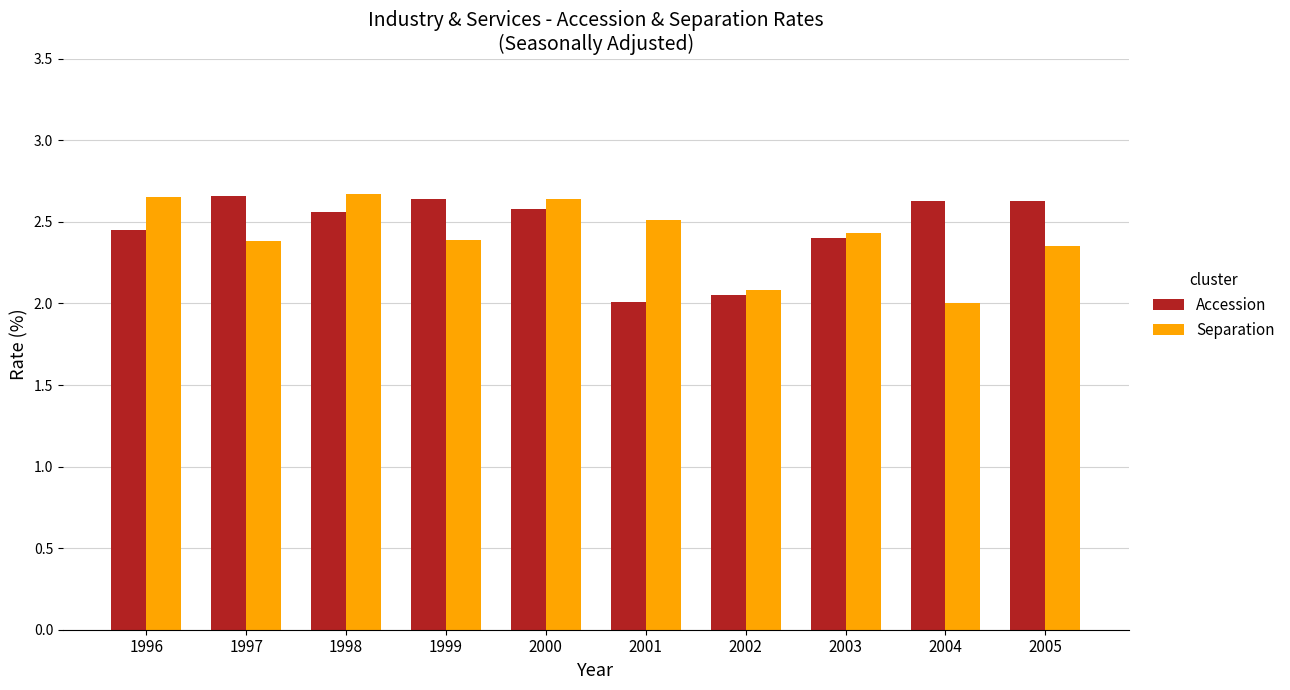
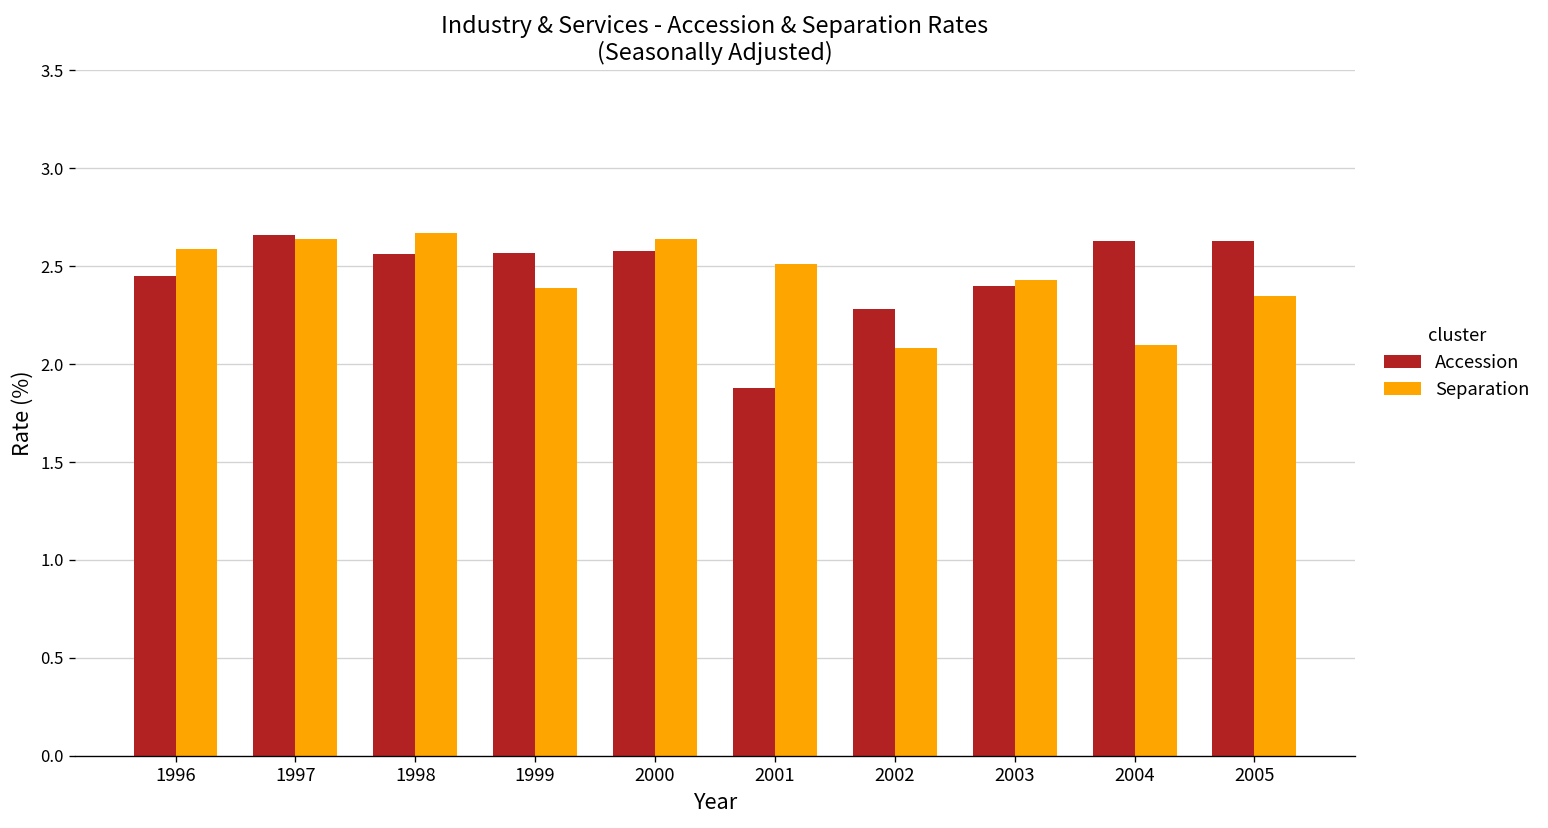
Separation, 1996: 2.65 -> 2.59
Separation, 1997: 2.38 -> 2.64
Accession, 1999: 2.64 -> 2.57
Accession, 2001: 2.01 -> 1.88
Accession, 2002: 2.05 -> 2.28
Separation, 2004: 2.0 -> 2.1
